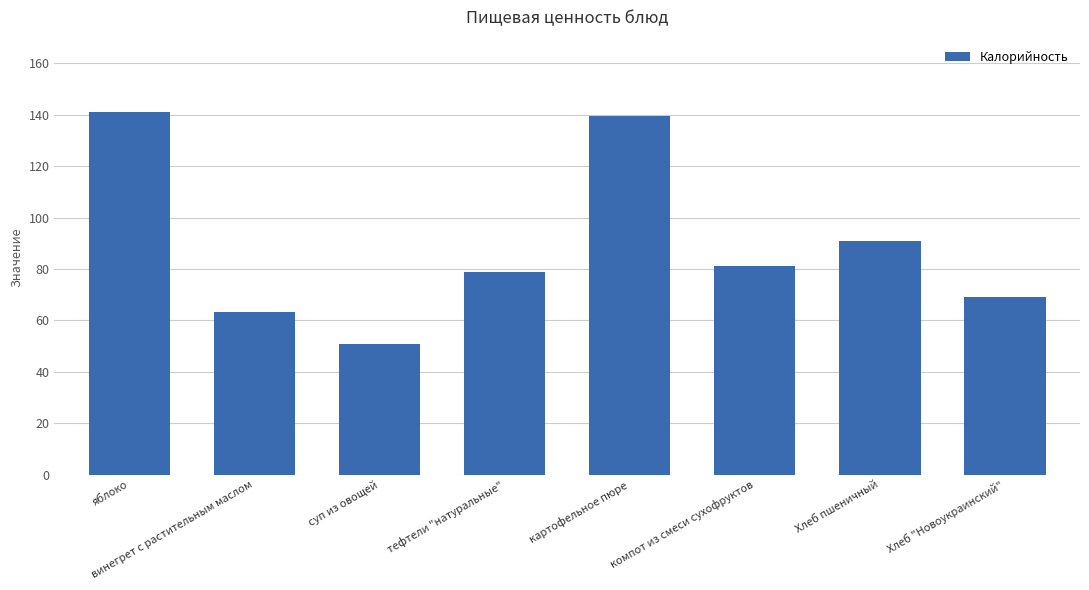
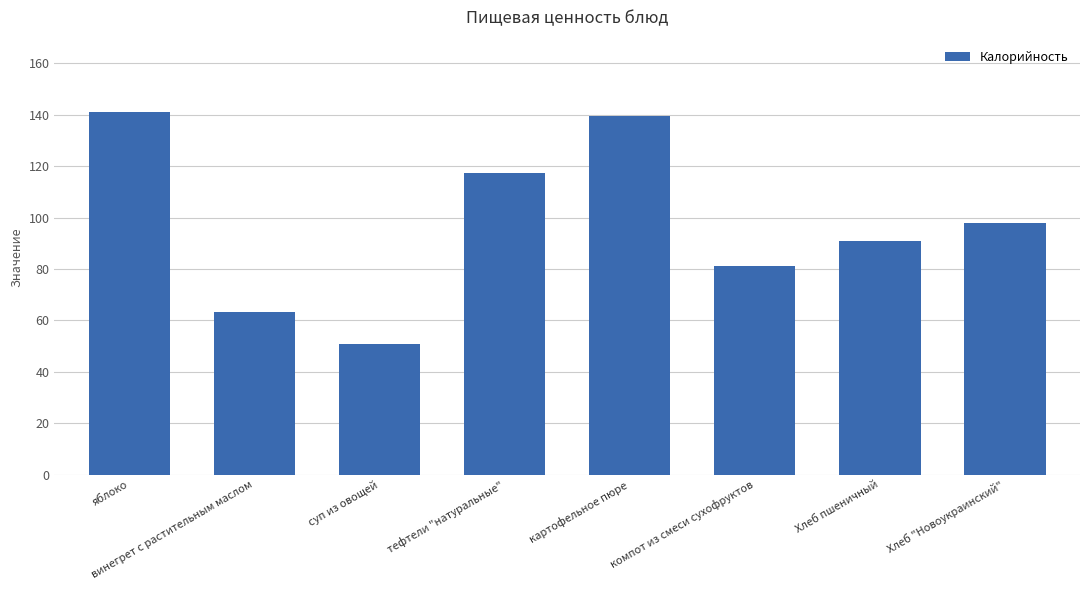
тефтели "натуральные": 79 -> 118
Хлеб "Новоукраинский": 69 -> 98
